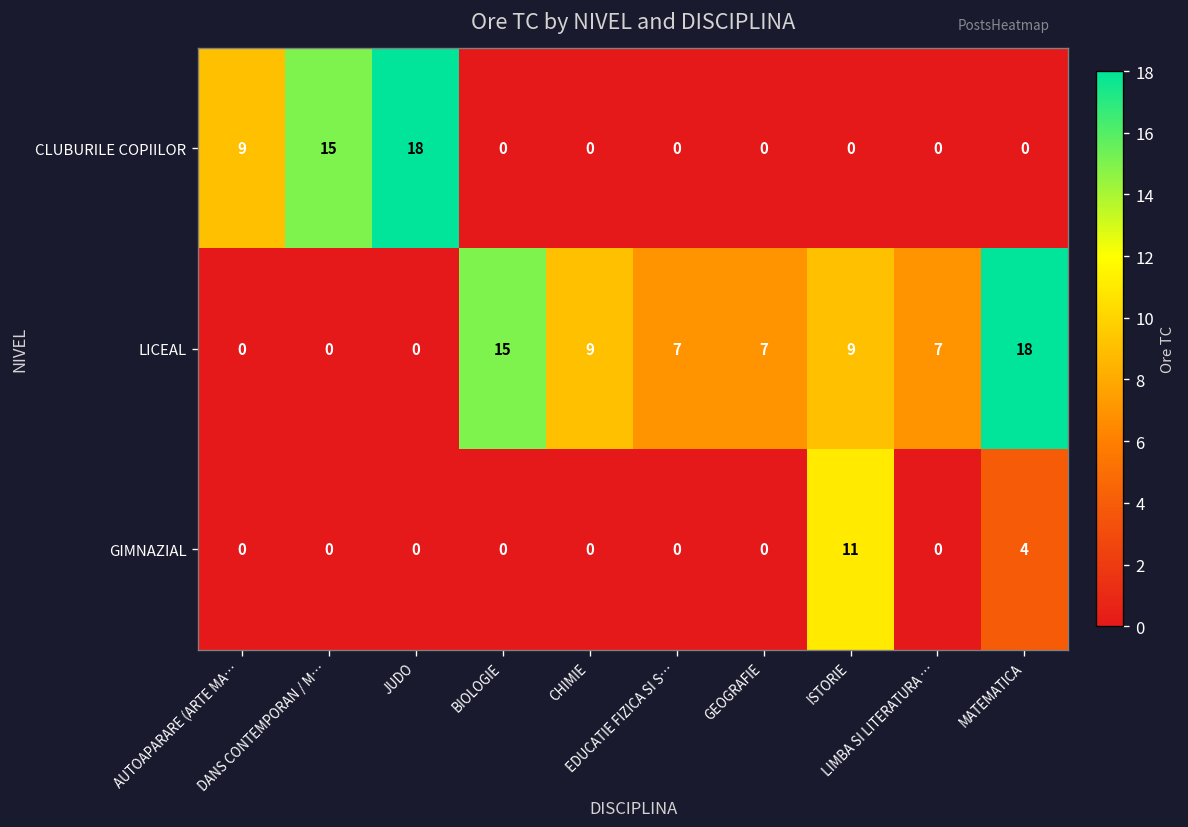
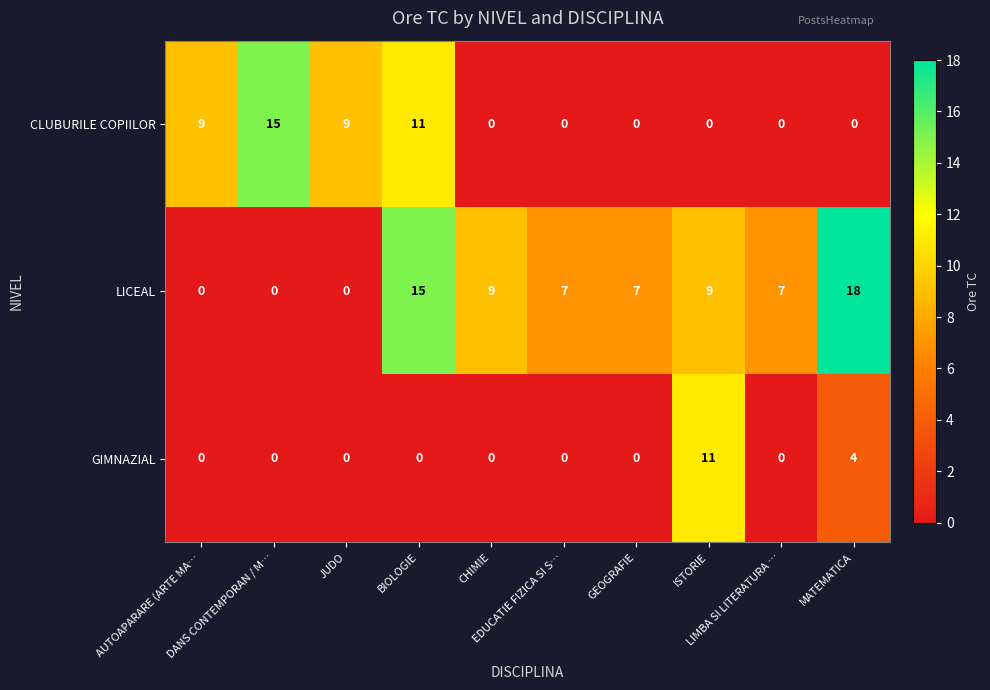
CLUBURILE COPIILOR, JUDO: 18 -> 9
CLUBURILE COPIILOR, BIOLOGIE: 0 -> 11
